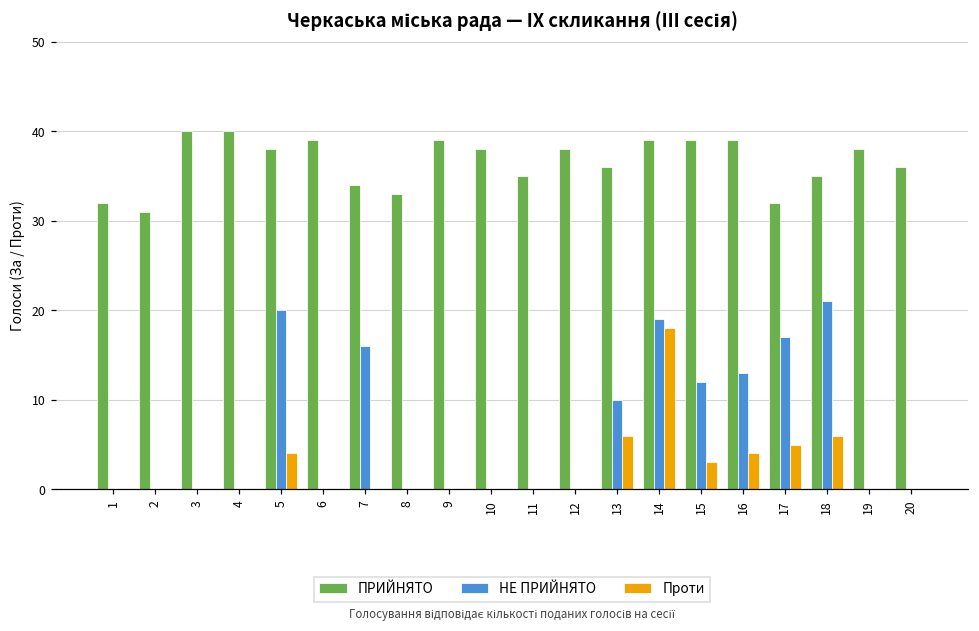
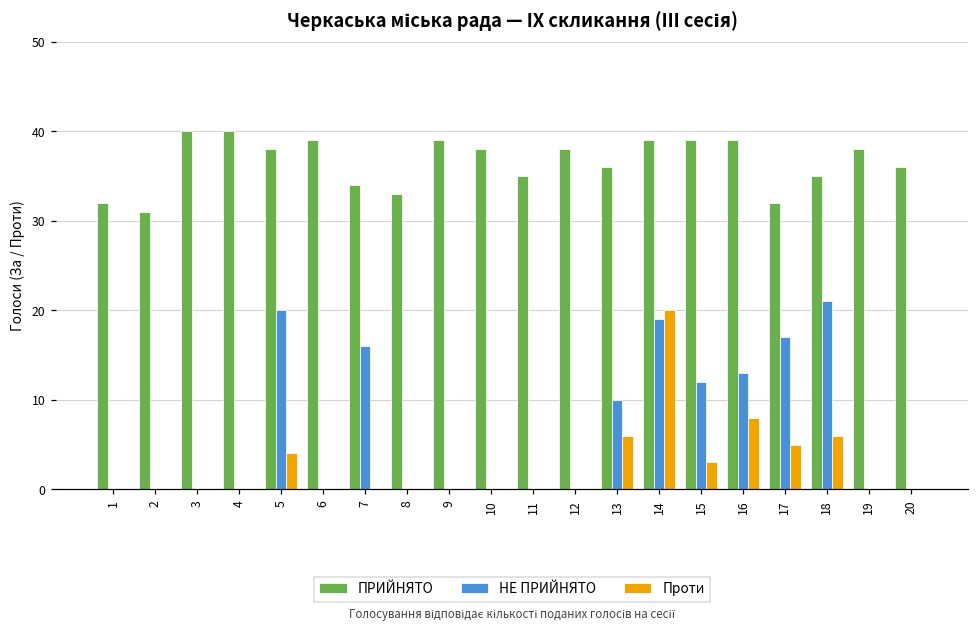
Проти, 14: 18 -> 20
Проти, 16: 4 -> 8
